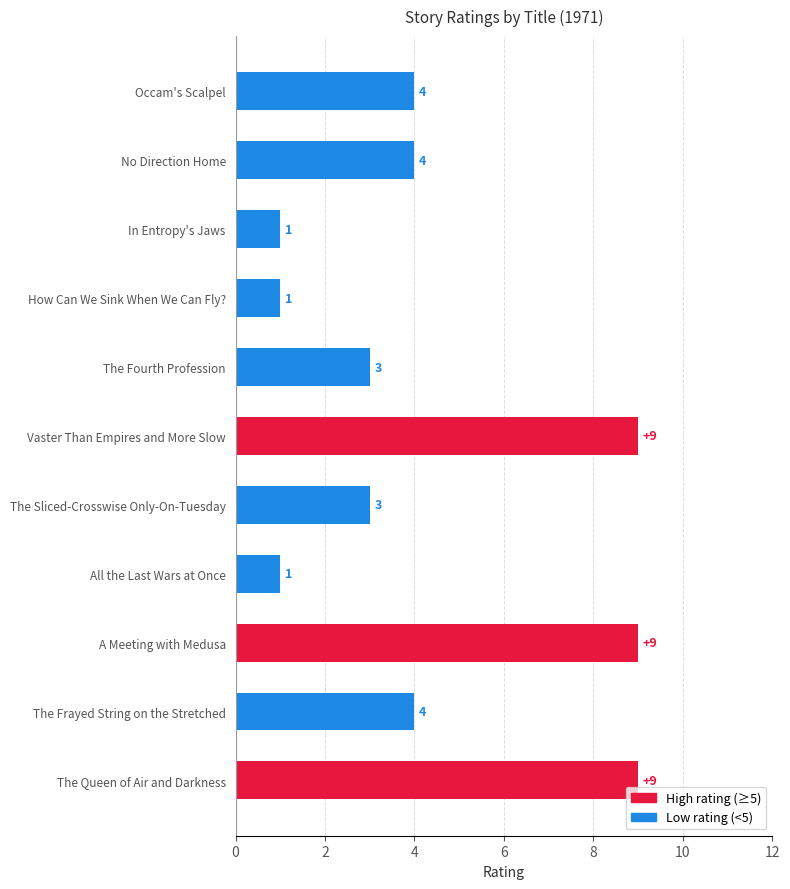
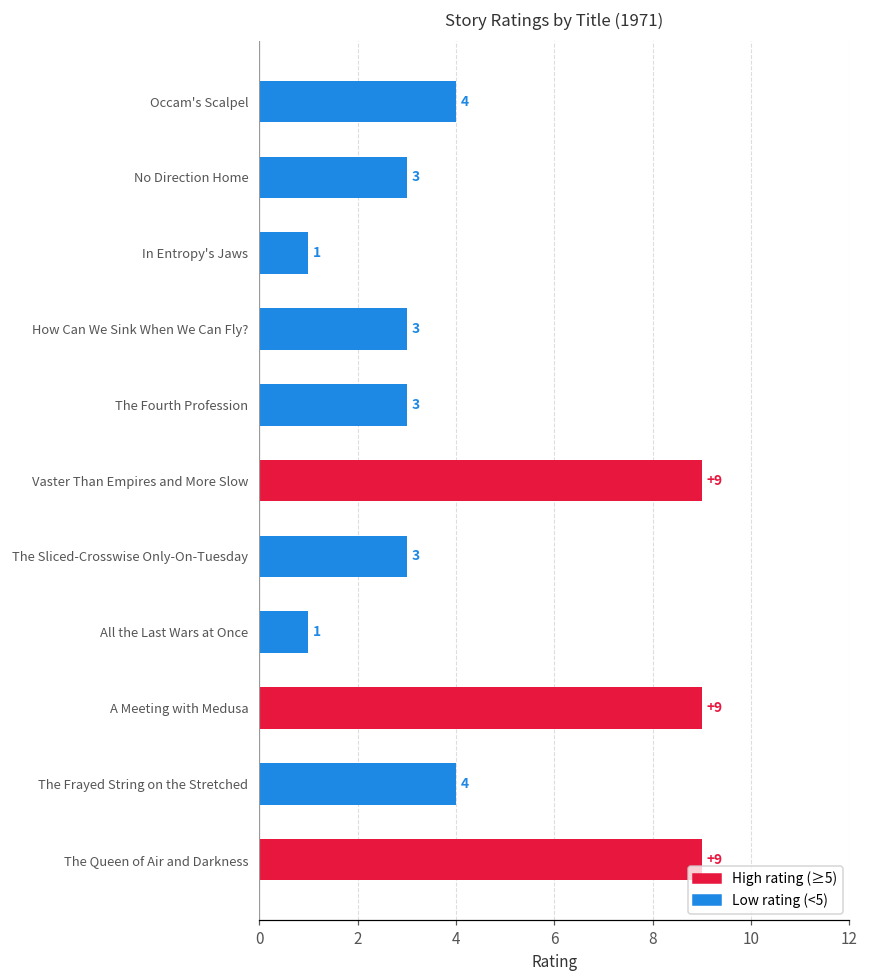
Low rating (<5), No Direction Home: 4 -> 3
Low rating (<5), How Can We Sink When We Can Fly?: 1 -> 3
